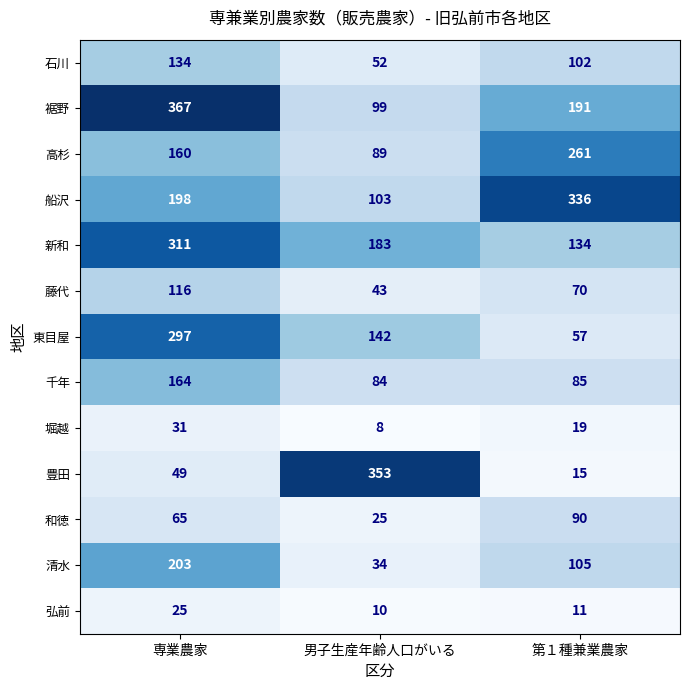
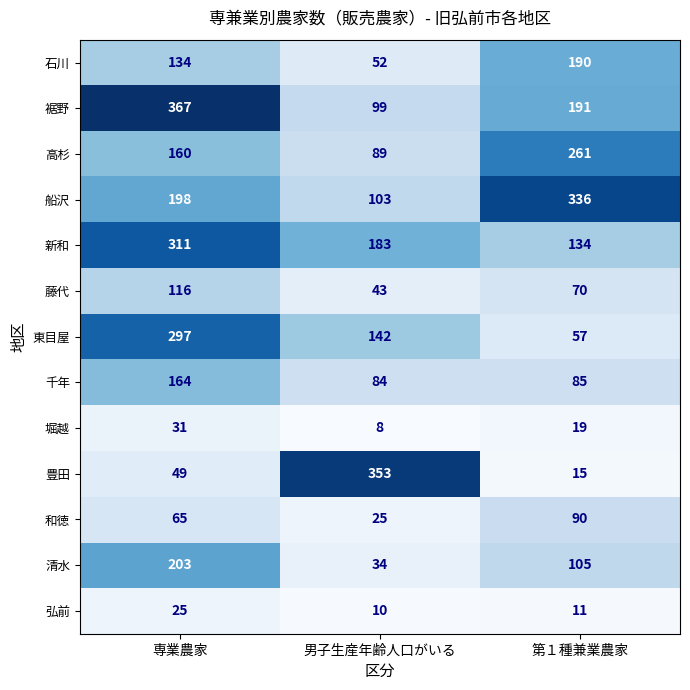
石川, 第１種兼業農家: 102 -> 190
